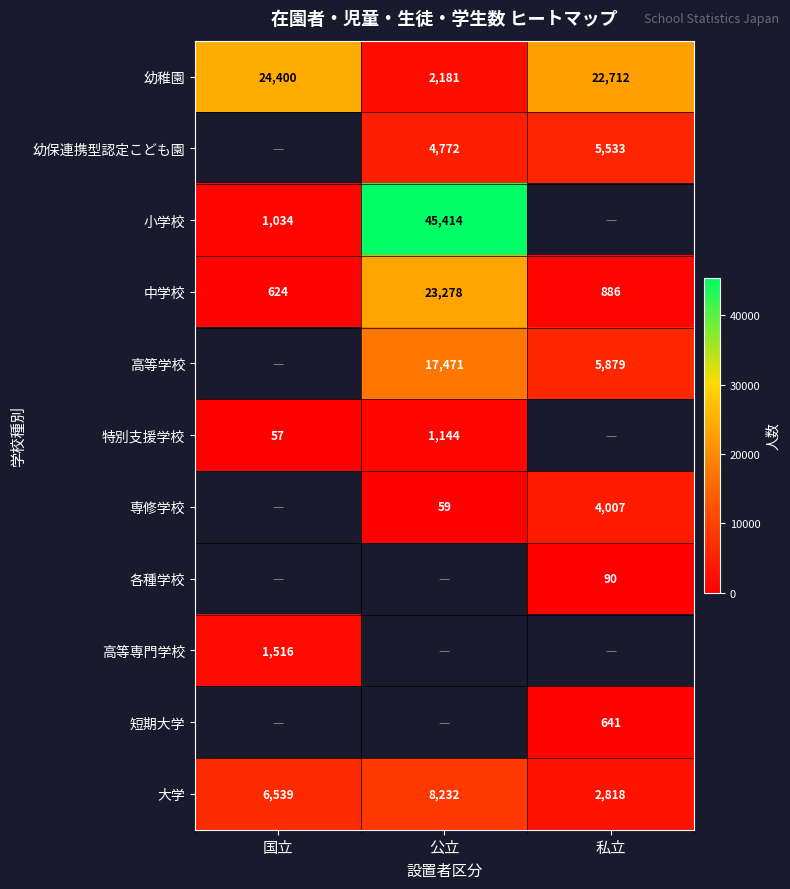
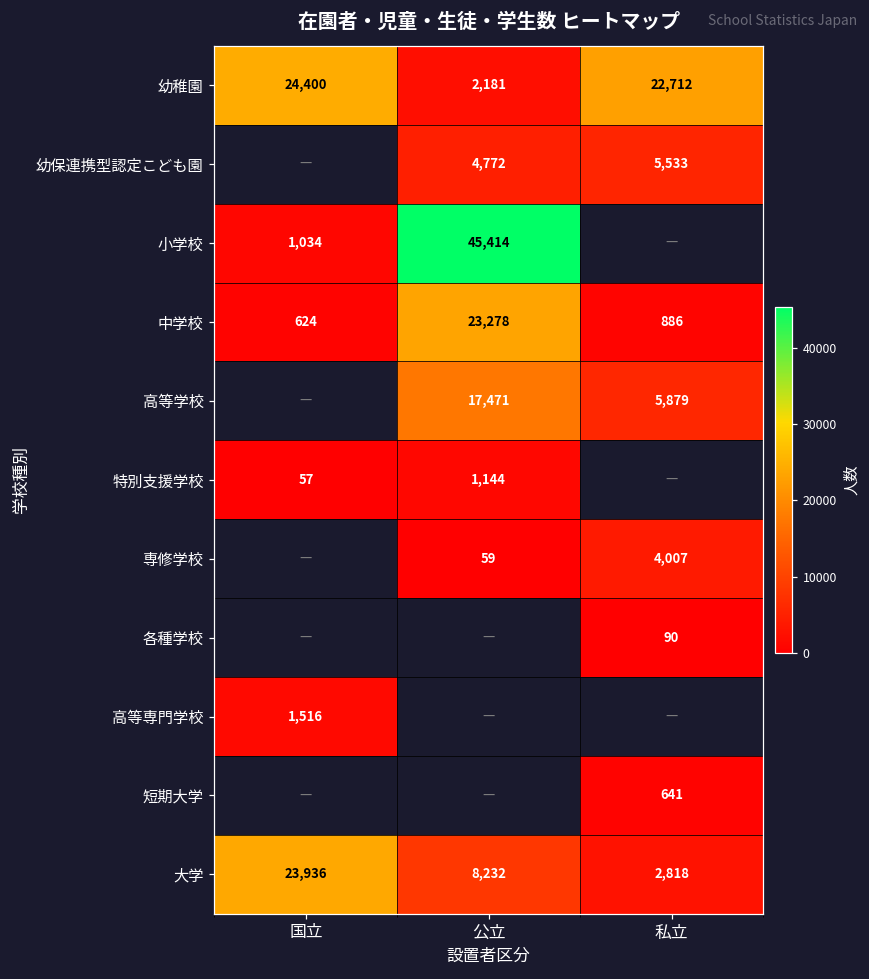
大学, 国立: 6,539 -> 23,936
